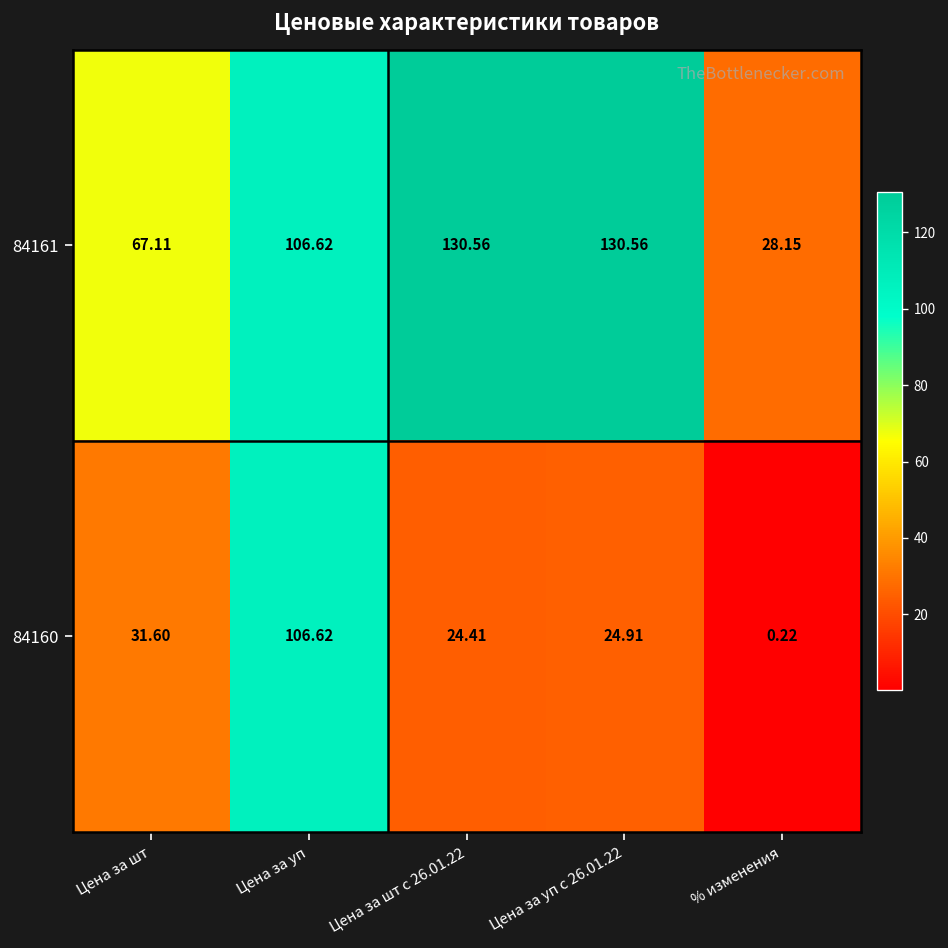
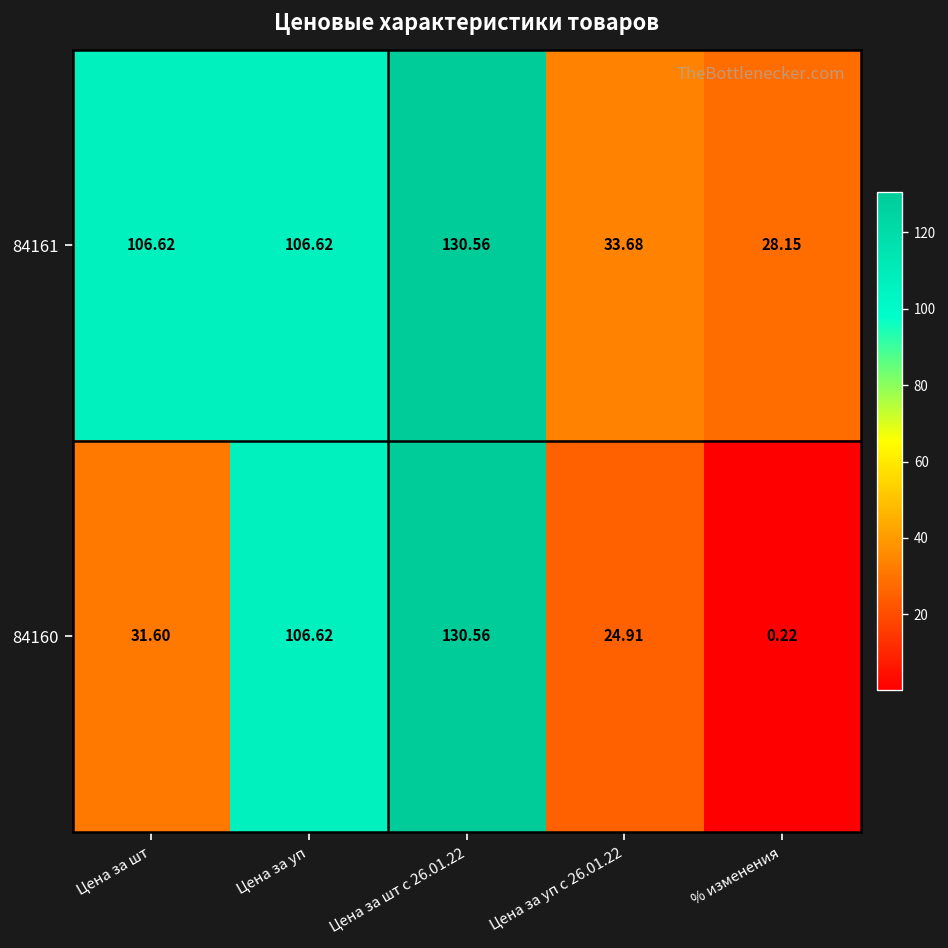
84161, Цена за шт: 67.11 -> 106.62
84161, Цена за уп с 26.01.22: 130.56 -> 33.68
84160, Цена за шт с 26.01.22: 24.41 -> 130.56
